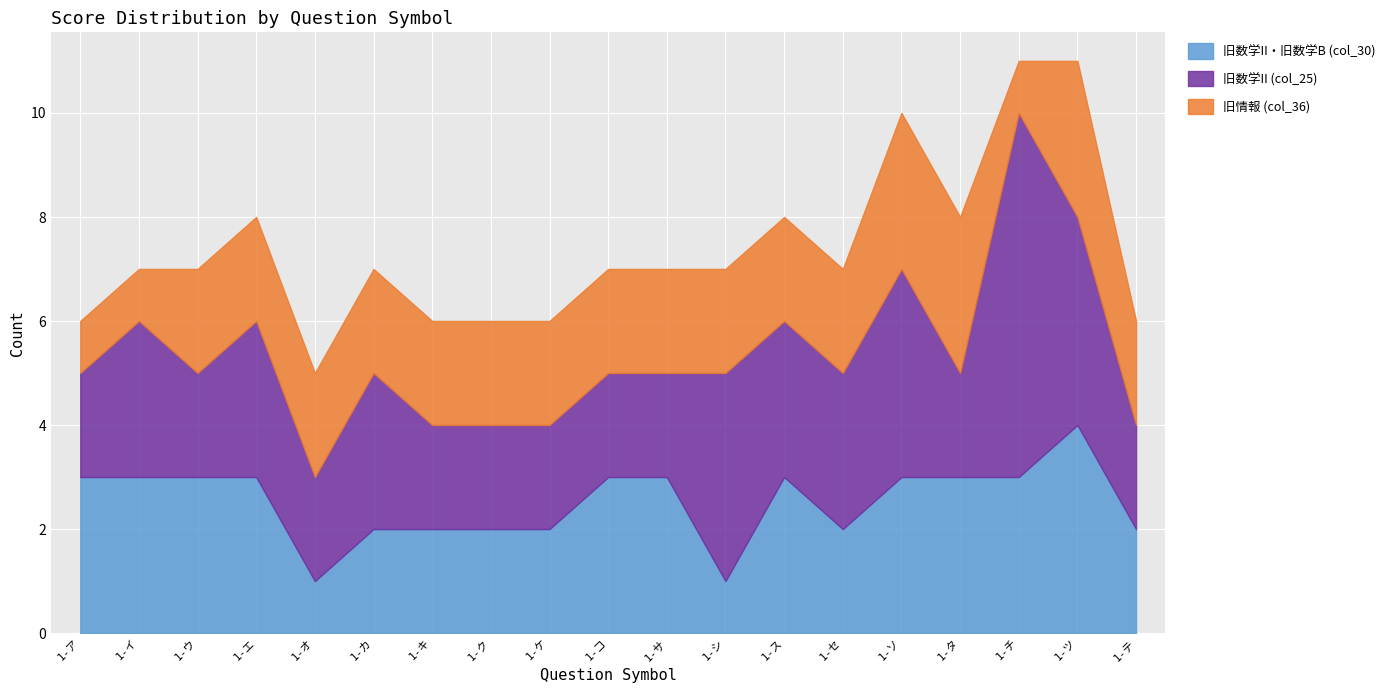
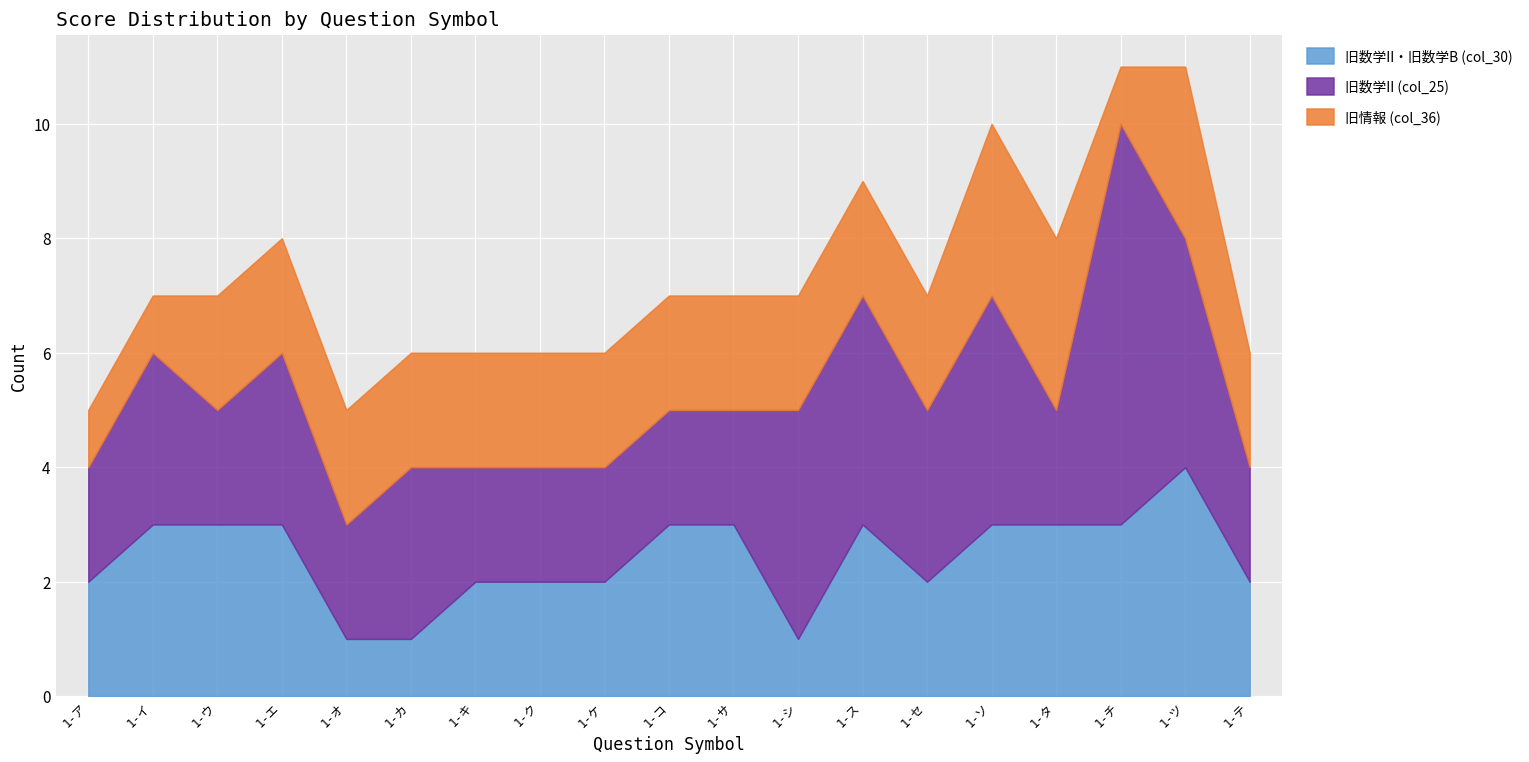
旧数学II・旧数学B (col_30), 1-ア: 3 -> 2
旧数学II・旧数学B (col_30), 1-カ: 2 -> 1
旧数学II (col_25), 1-ス: 3 -> 4
